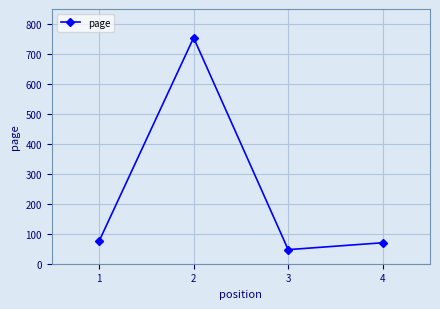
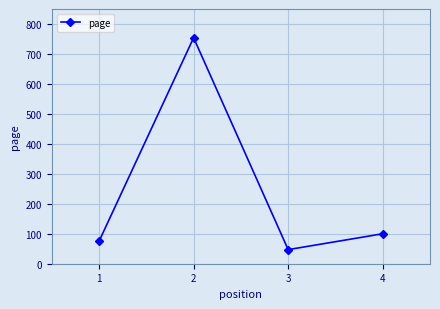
4: 70 -> 100
